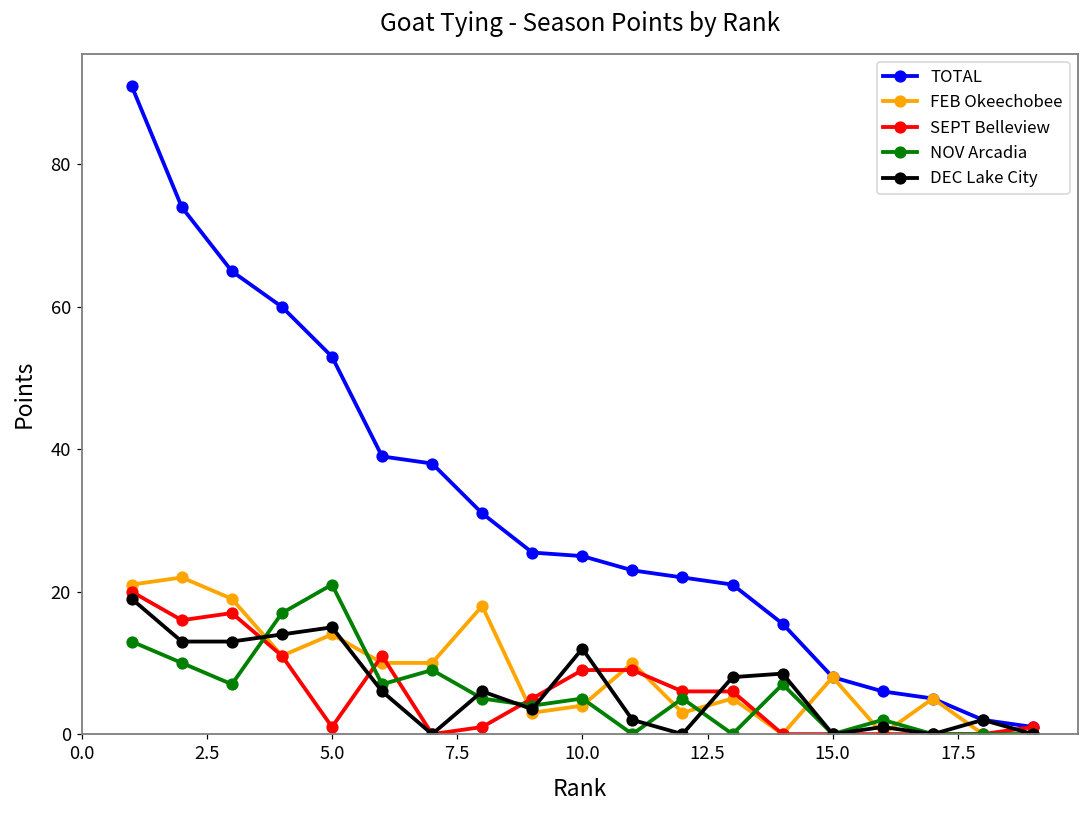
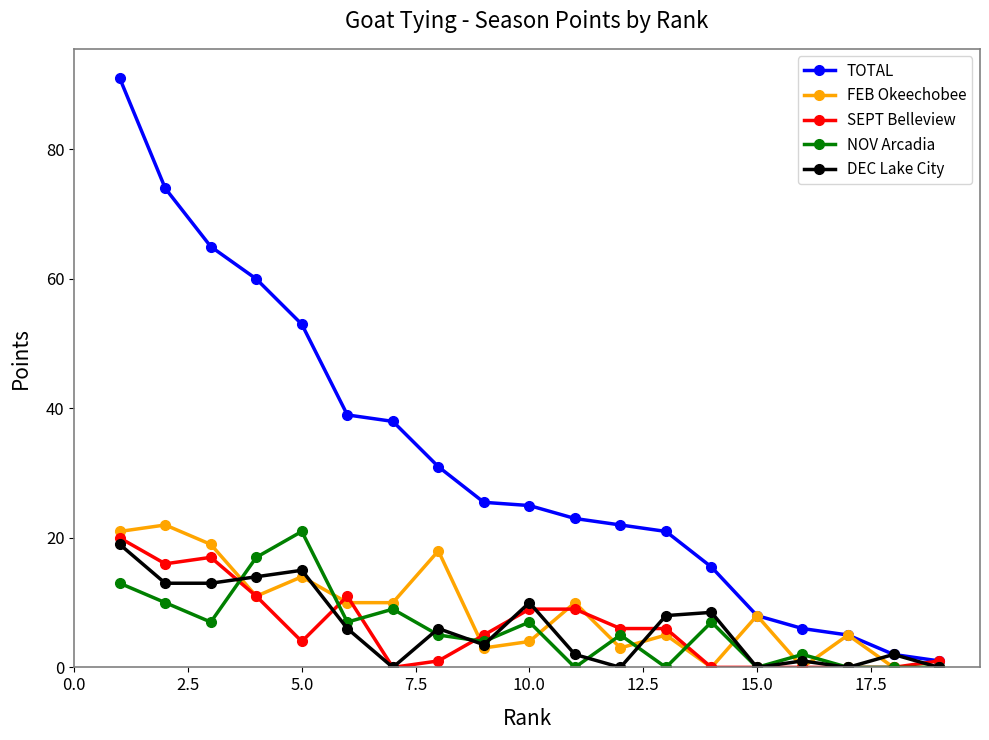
SEPT Belleview, 5.0: 1 -> 4
NOV Arcadia, 10.0: 5 -> 7
DEC Lake City, 10.0: 12 -> 10
